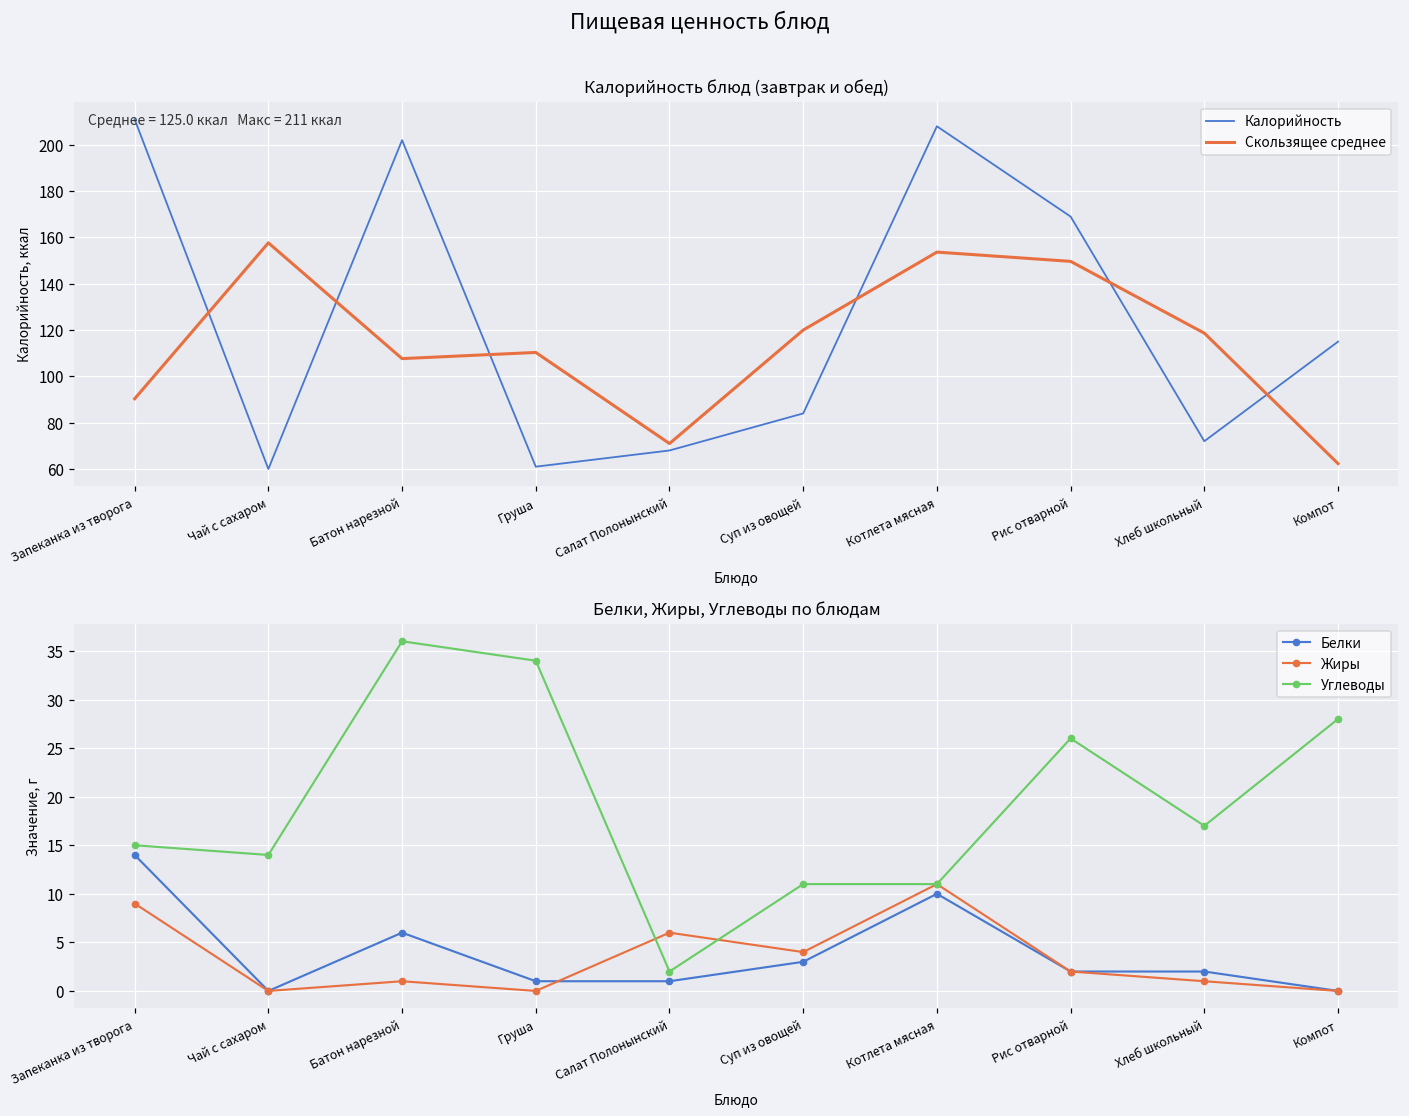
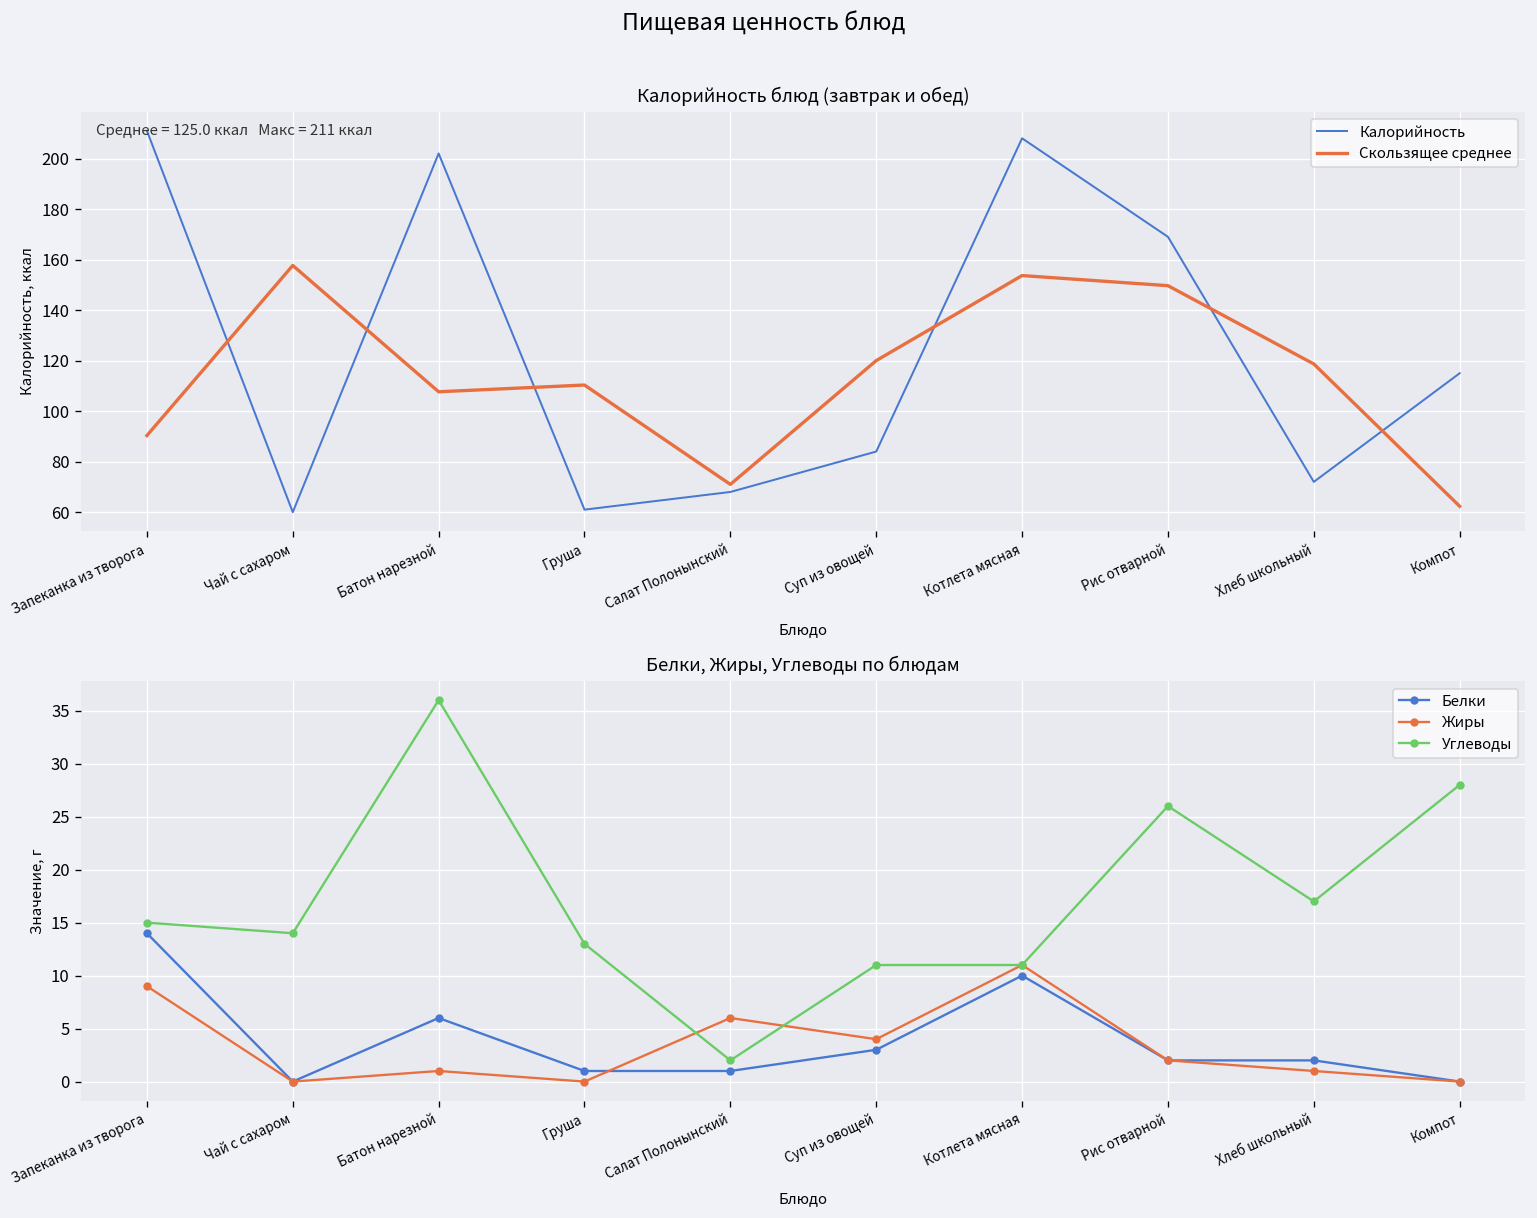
Белки, Жиры, Углеводы по блюдам, Углеводы, Груша: 34 -> 13
